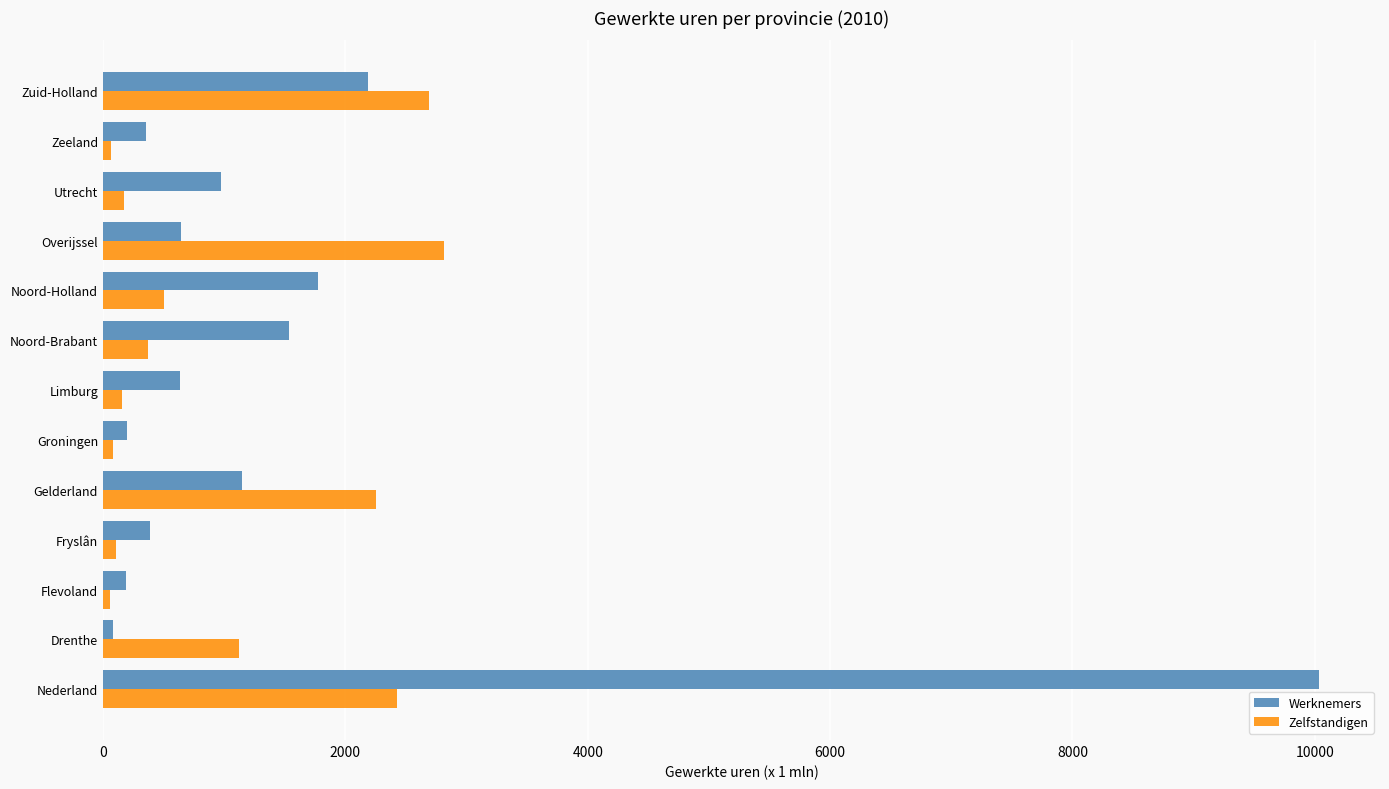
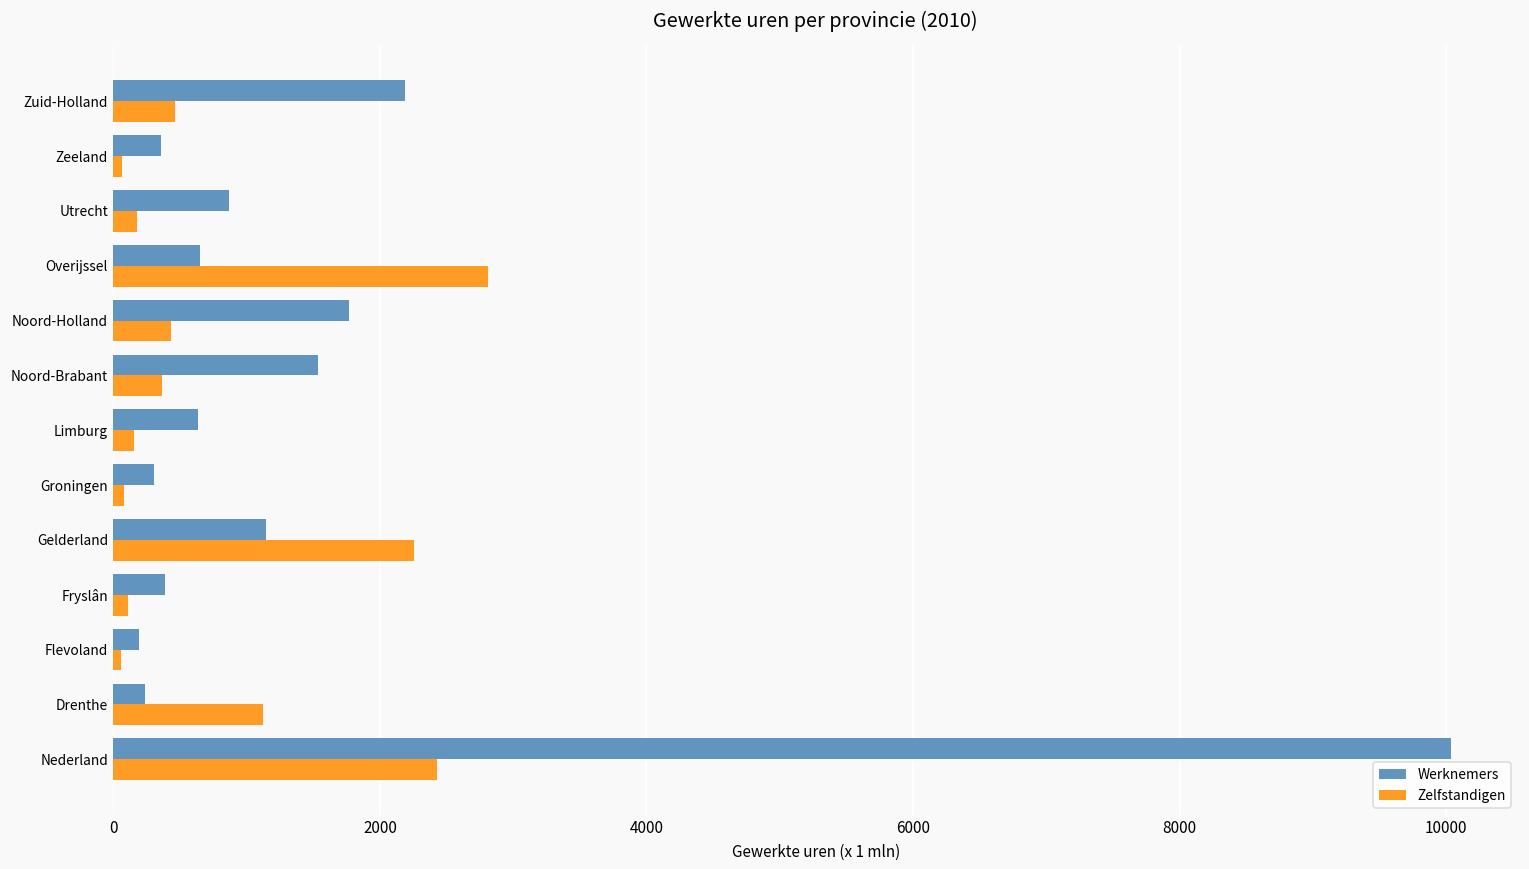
Zelfstandigen, Zuid-Holland: 2690 -> 460
Werknemers, Utrecht: 980 -> 870
Zelfstandigen, Noord-Holland: 500 -> 430
Werknemers, Groningen: 190 -> 300
Werknemers, Drenthe: 90 -> 240
